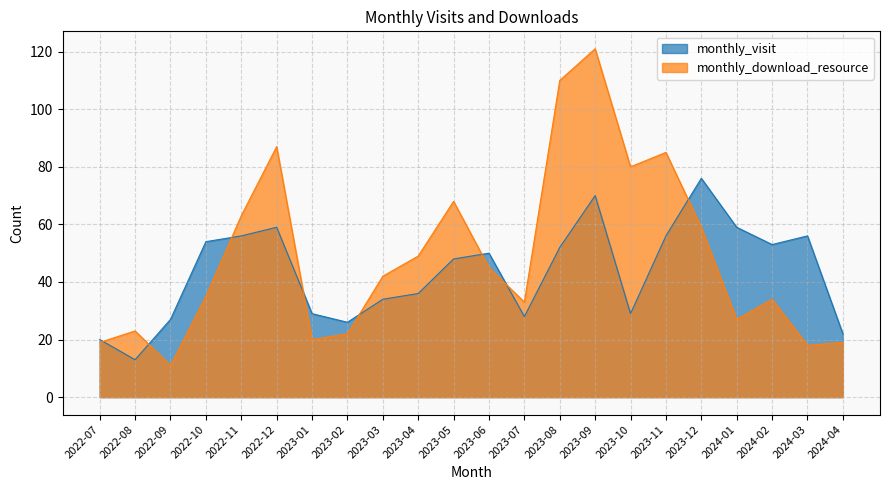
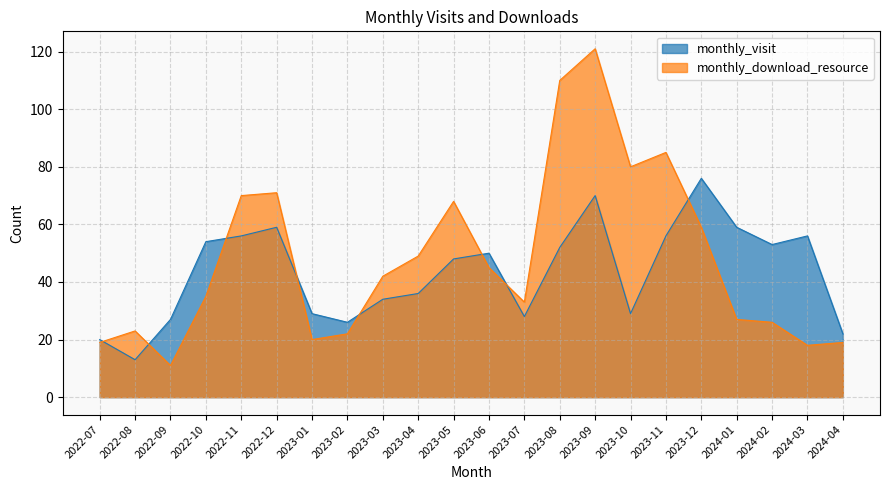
monthly_download_resource, 2022-11: 63 -> 70
monthly_download_resource, 2022-12: 87 -> 71
monthly_download_resource, 2024-02: 34 -> 26
